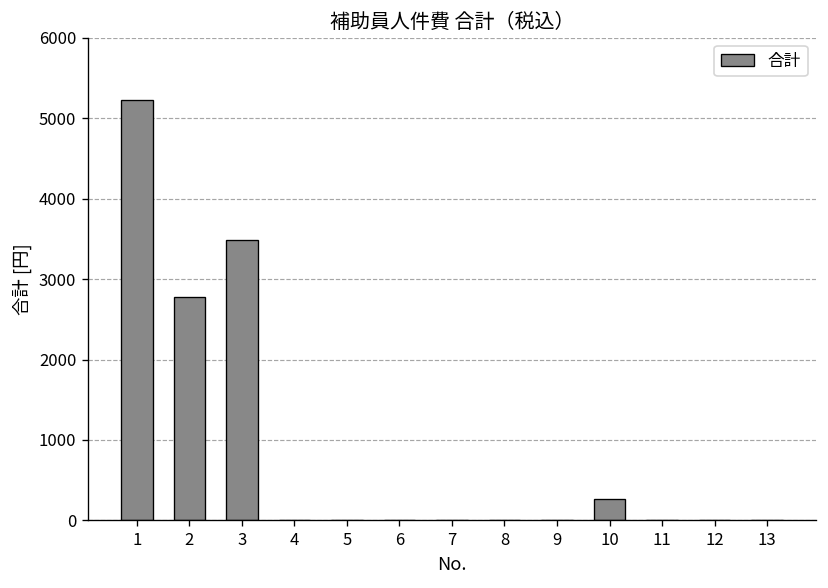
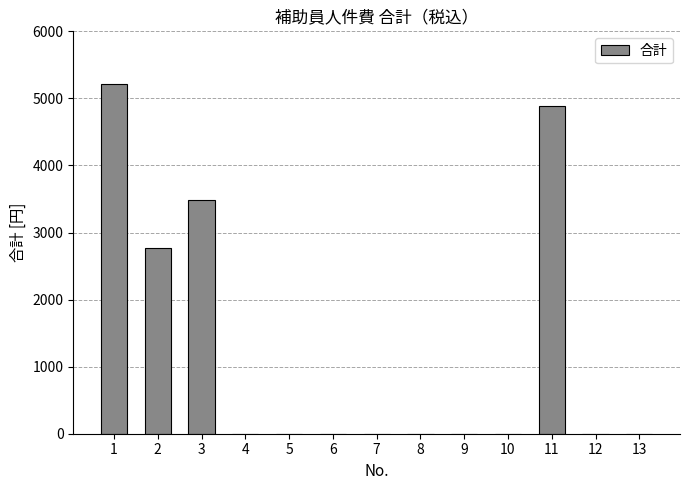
10: 300 -> 0
11: 0 -> 4900
